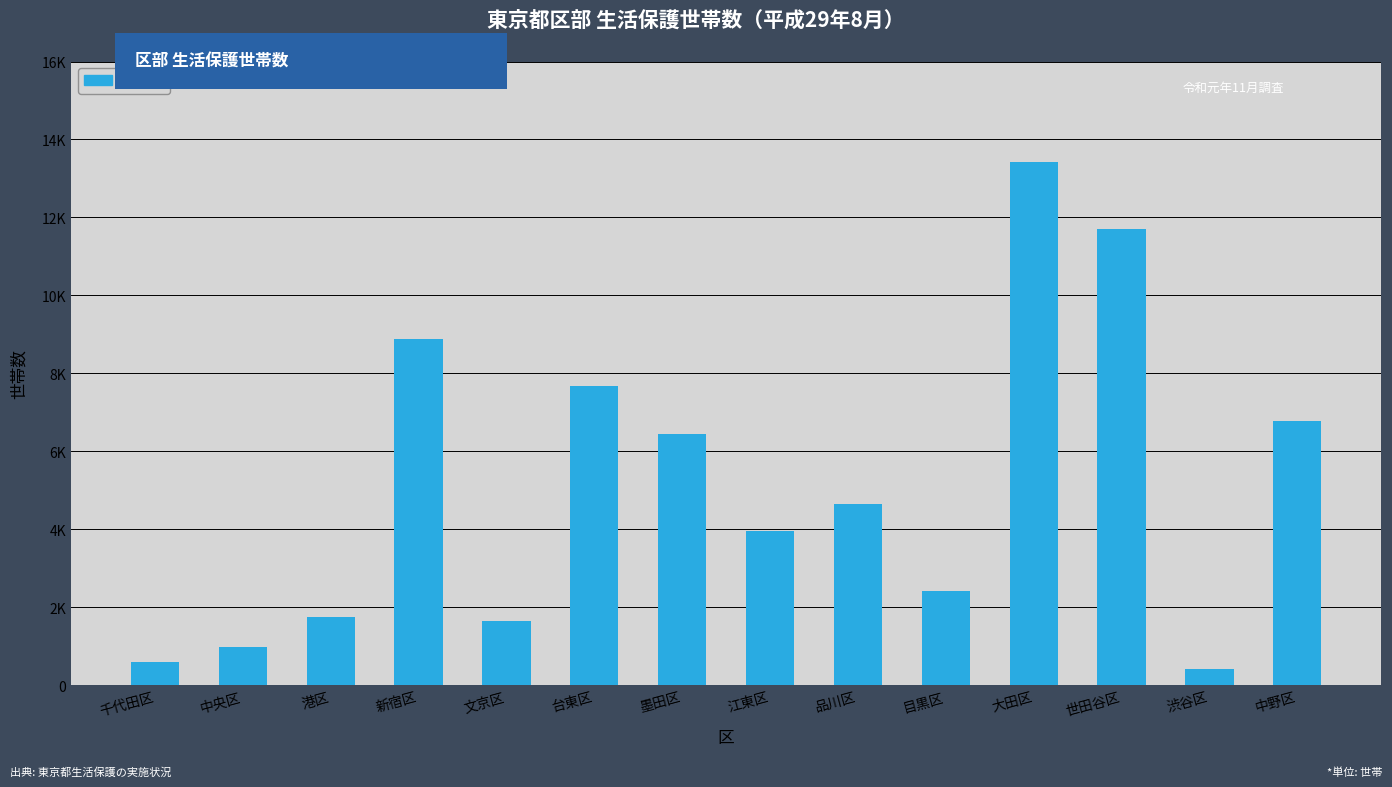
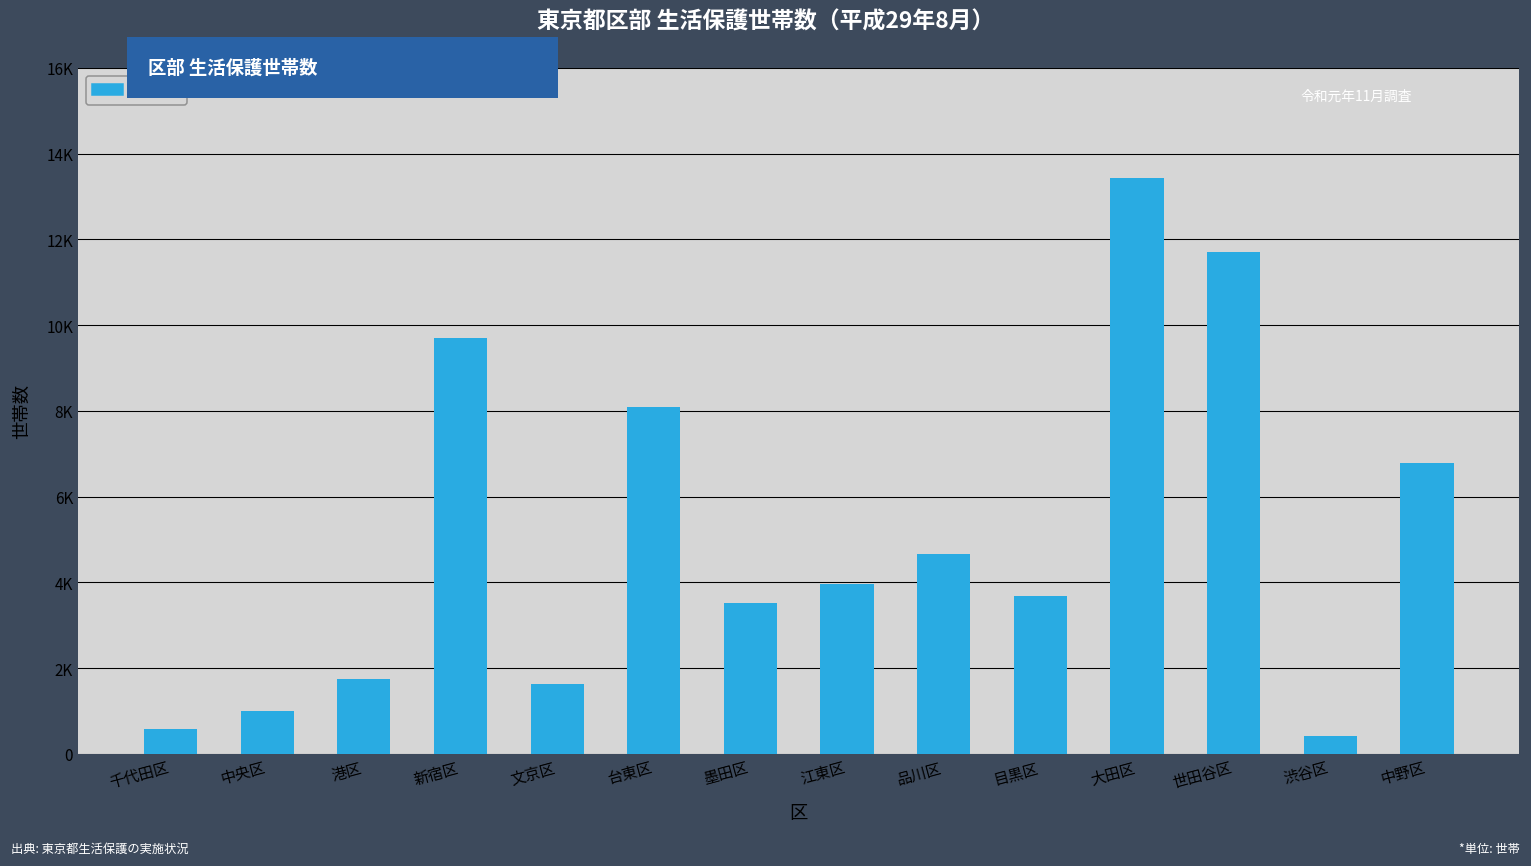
新宿区: 8900 -> 9700
台東区: 7700 -> 8100
墨田区: 6400 -> 3500
目黒区: 2400 -> 3700
